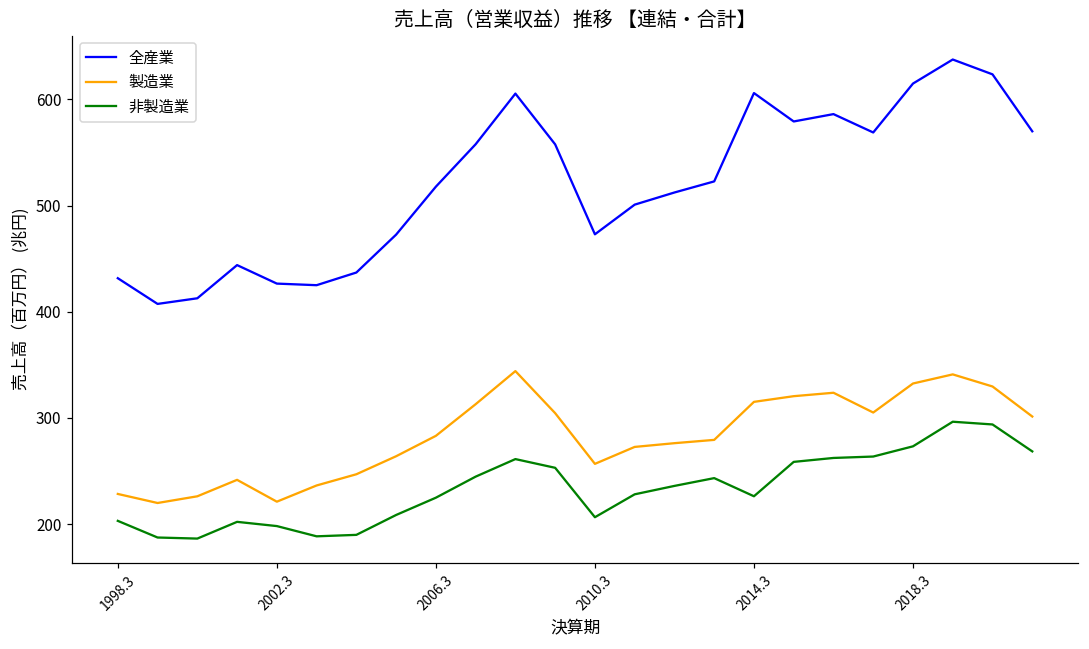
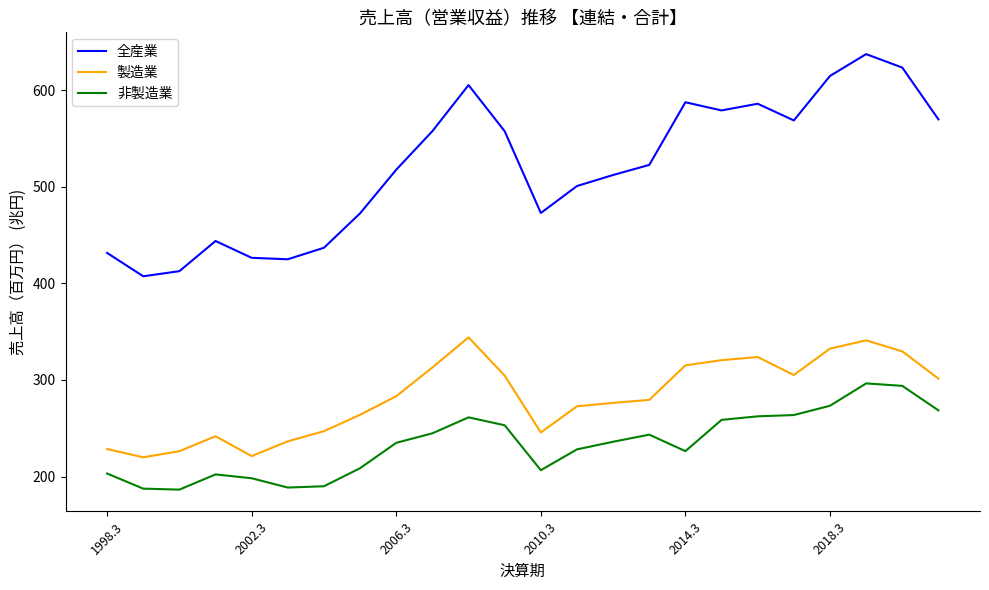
非製造業, 2006.3: 220 -> 230
製造業, 2010.3: 260 -> 250
全産業, 2014.3: 610 -> 590
